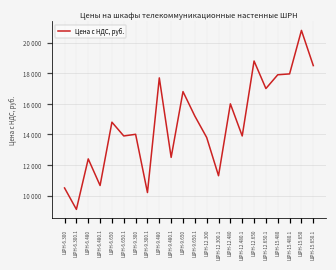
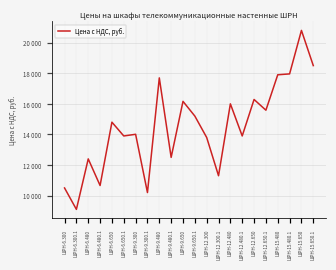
ШРН-9.650: 16800 -> 16200
ШРН-12.650: 18800 -> 16300
ШРН-12.650.1: 17000 -> 15600
